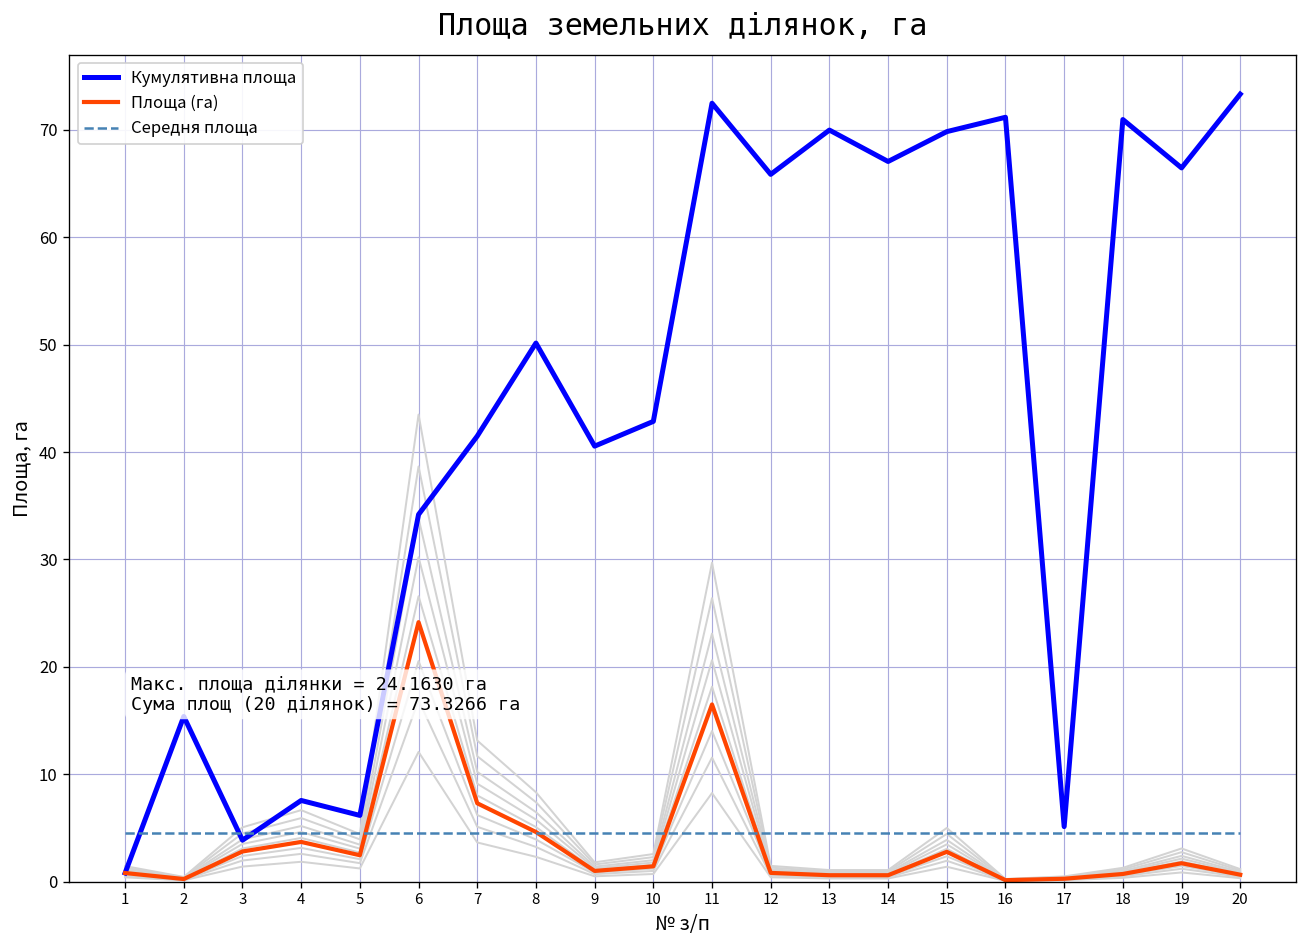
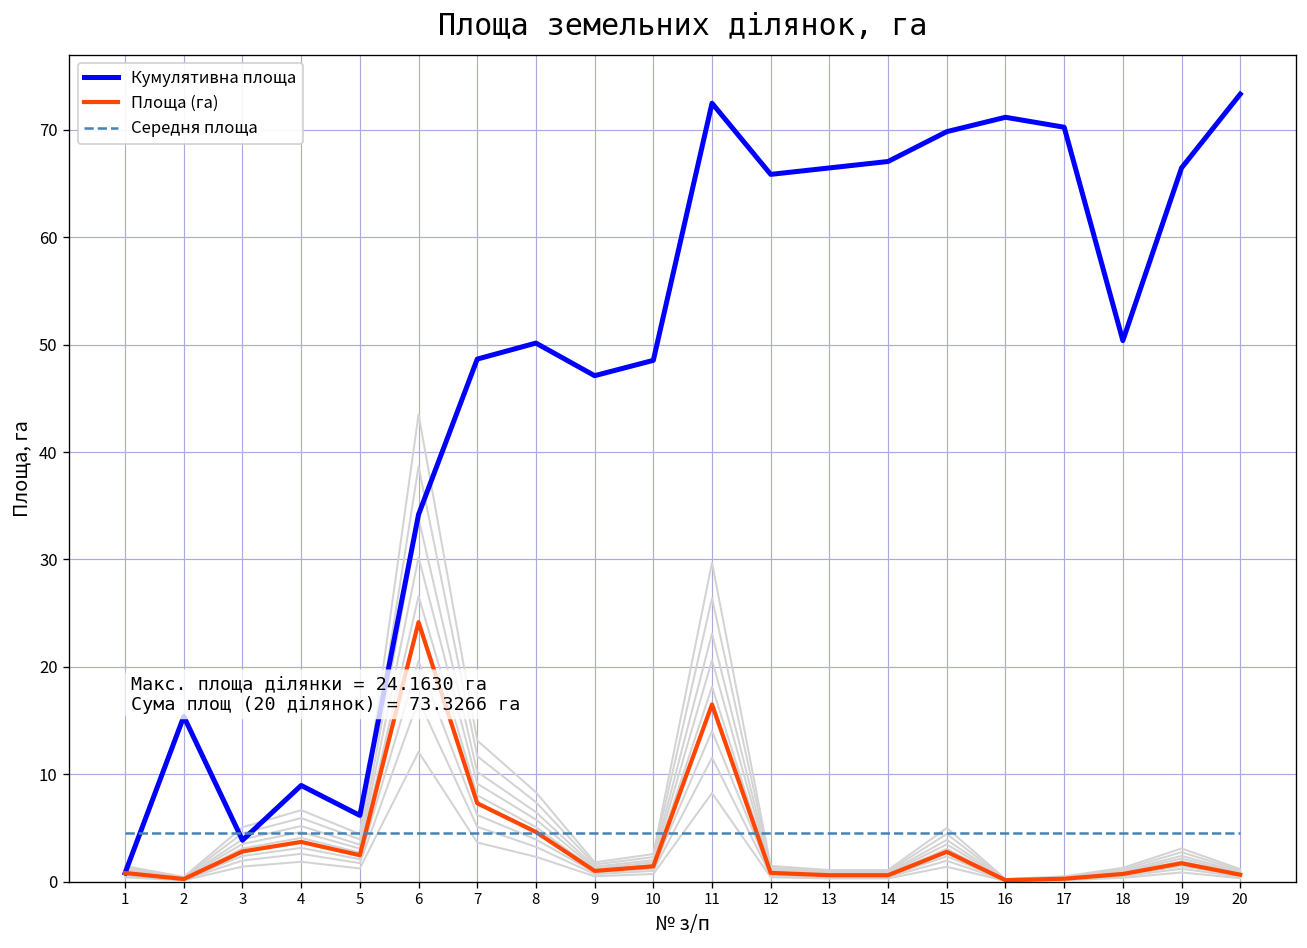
Кумулятивна площа, 4: 8 -> 9
Кумулятивна площа, 7: 41 -> 49
Кумулятивна площа, 9: 41 -> 47
Кумулятивна площа, 10: 43 -> 49
Кумулятивна площа, 13: 70 -> 66
Кумулятивна площа, 17: 5 -> 70
Кумулятивна площа, 18: 71 -> 50
